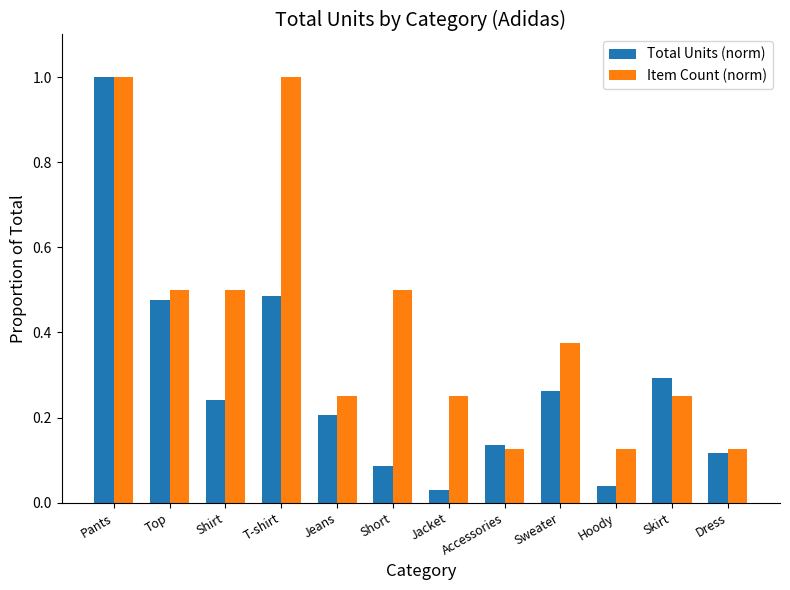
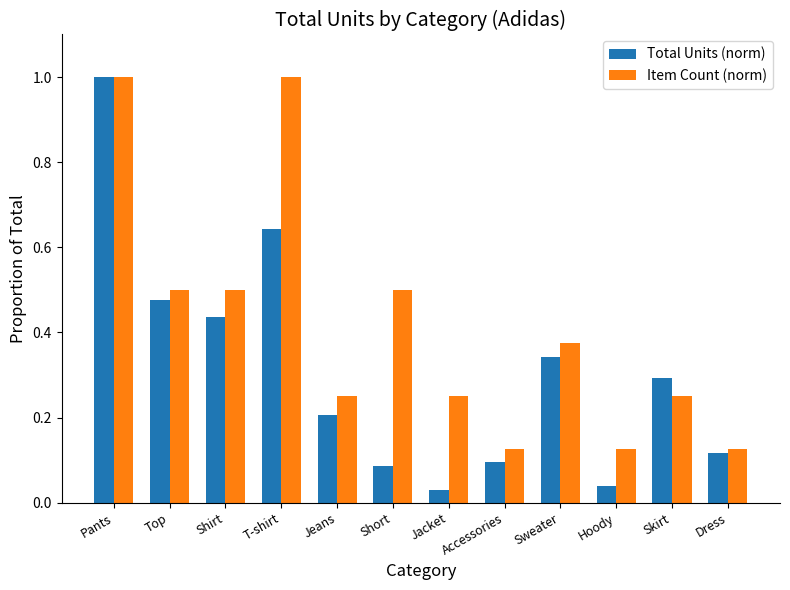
Total Units (norm), Shirt: 0.24 -> 0.44
Total Units (norm), T-shirt: 0.49 -> 0.64
Total Units (norm), Accessories: 0.13 -> 0.10
Total Units (norm), Sweater: 0.26 -> 0.34
